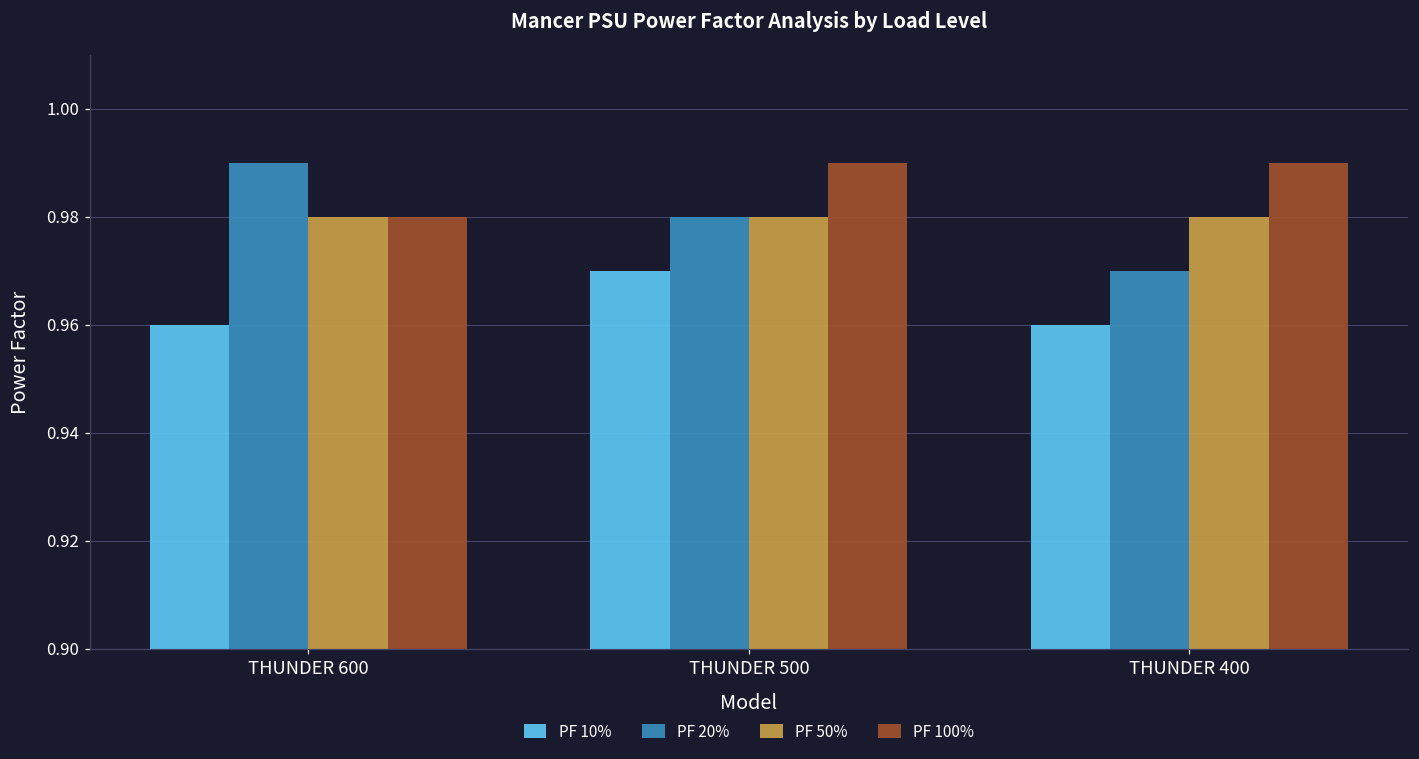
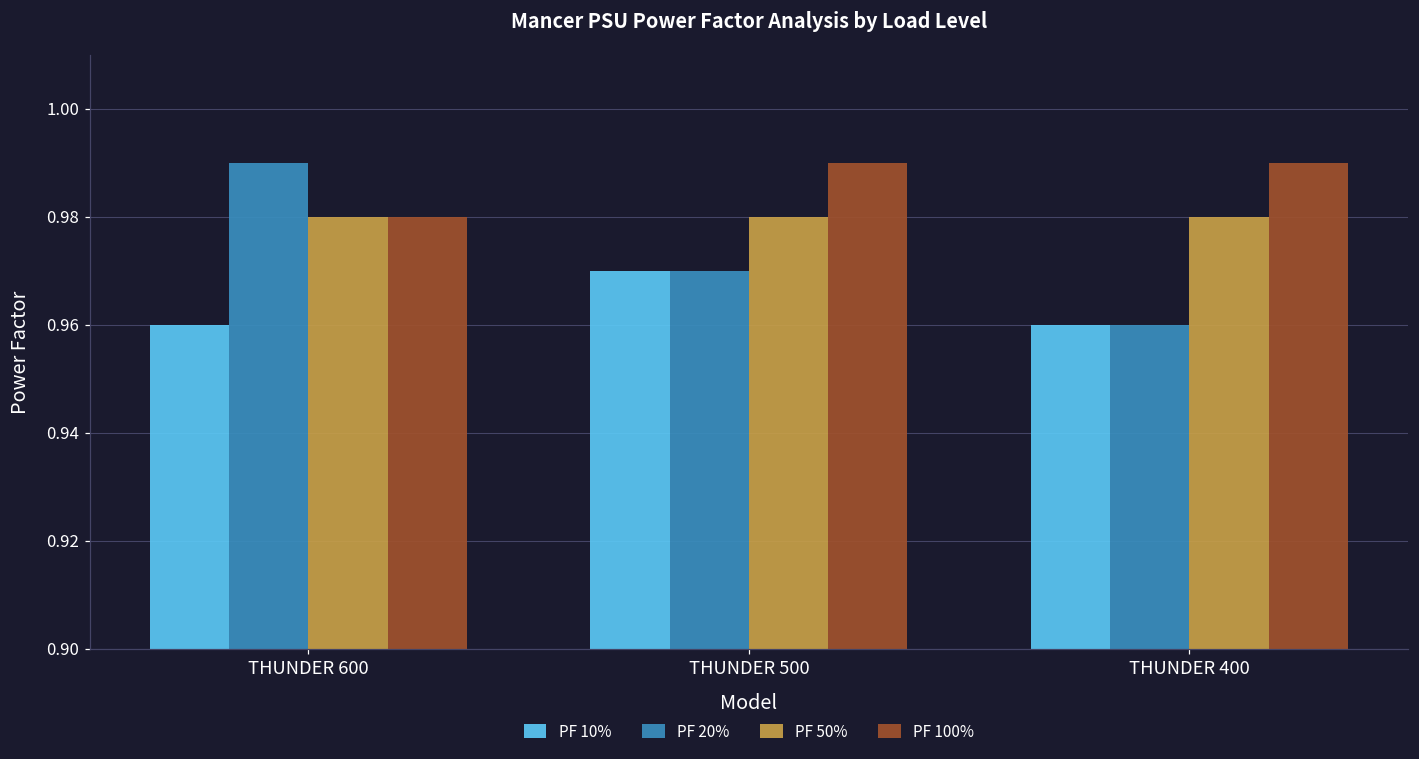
PF 20%, THUNDER 500: 0.98 -> 0.97
PF 20%, THUNDER 400: 0.97 -> 0.96
